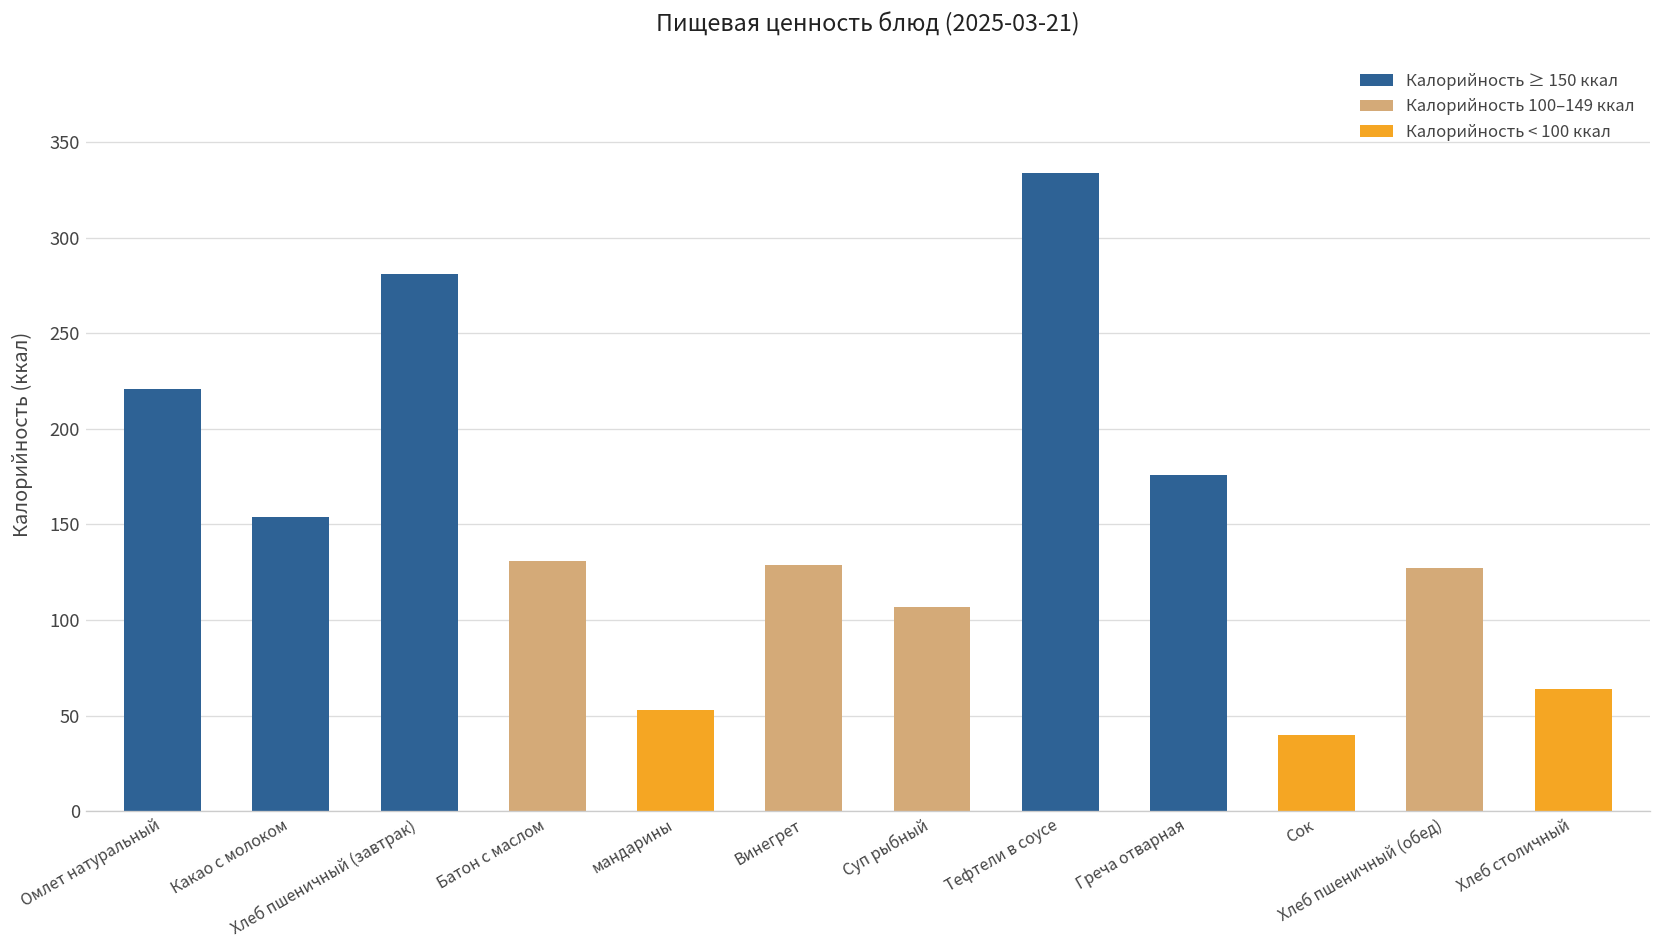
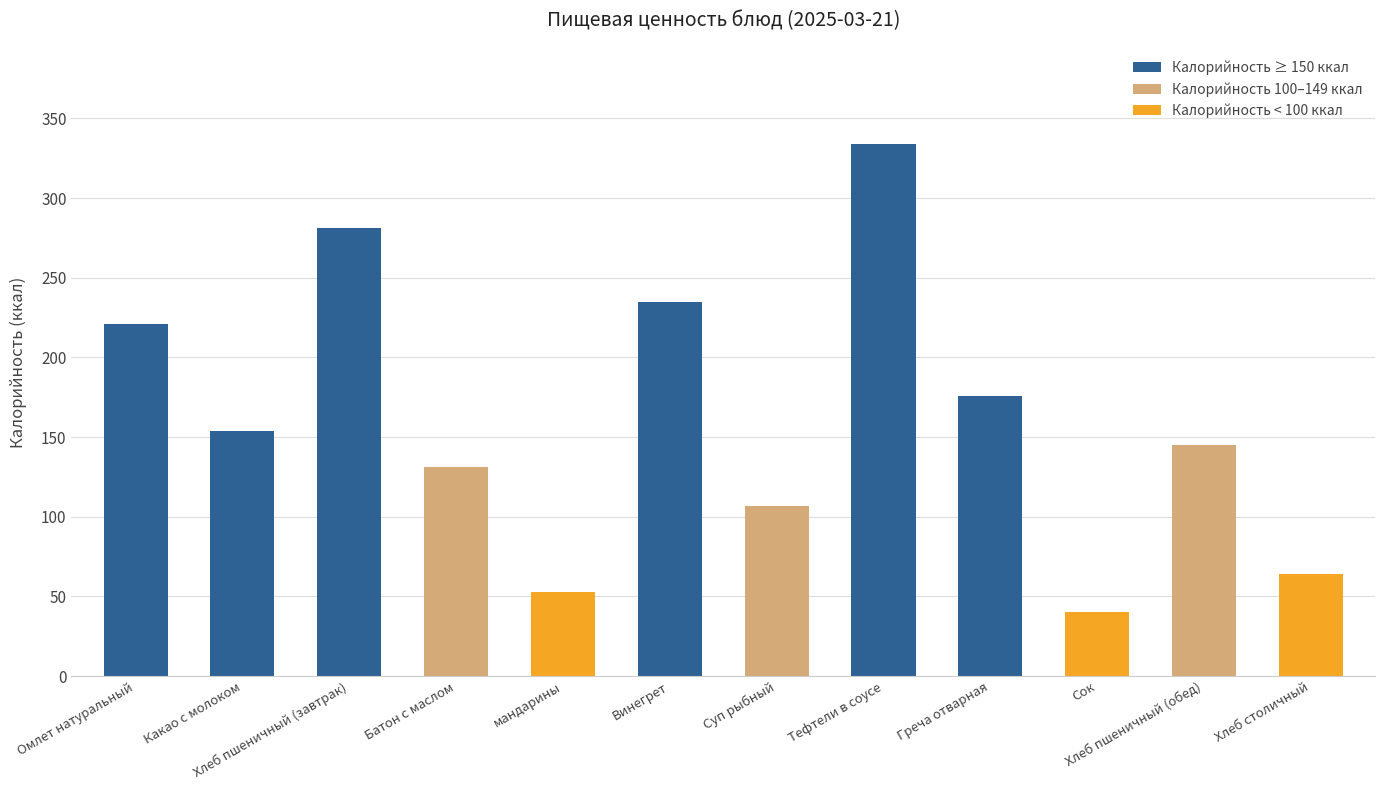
Винегрет: 129 -> 235
Хлеб пшеничный (обед): 127 -> 145
